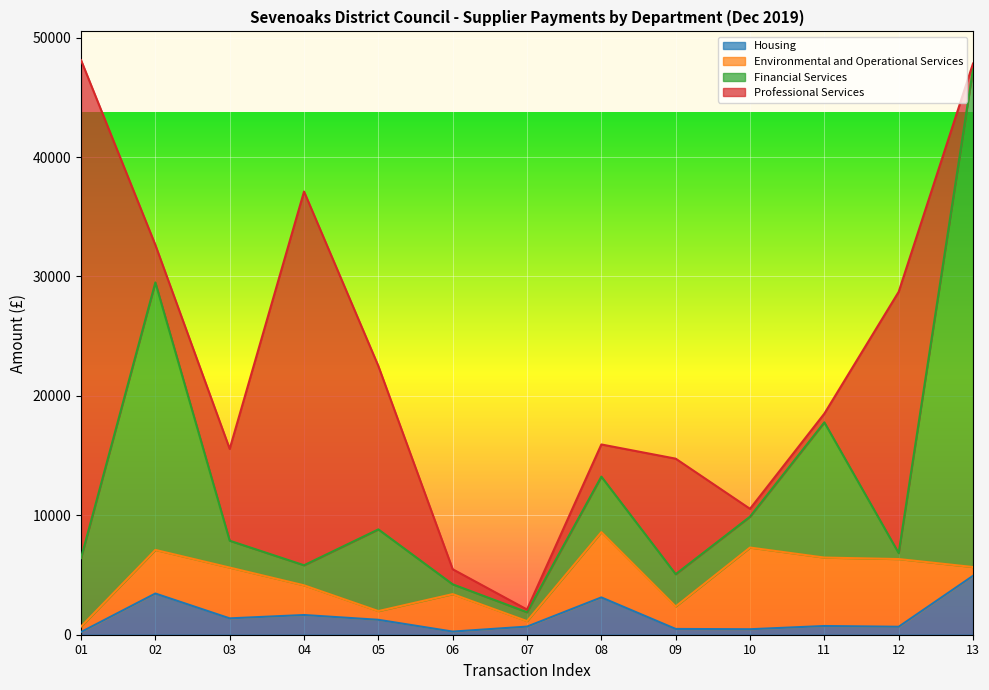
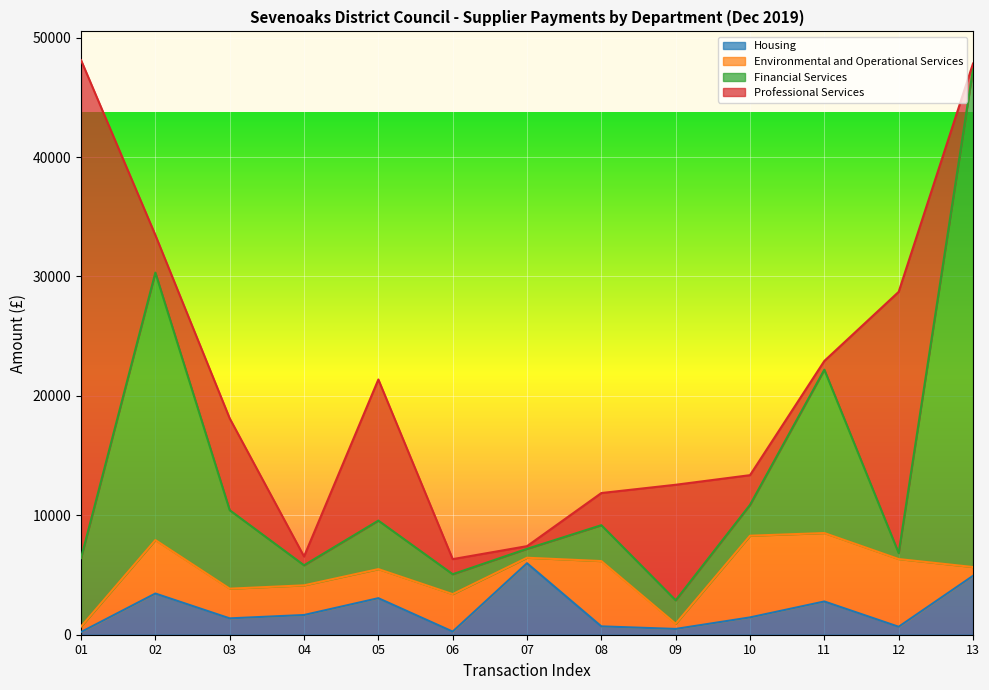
Environmental and Operational Services, 02: 3700 -> 4500
Environmental and Operational Services, 03: 4300 -> 2500
Financial Services, 03: 2300 -> 6600
Professional Services, 04: 31300 -> 700
Housing, 05: 1300 -> 3100
Environmental and Operational Services, 05: 700 -> 2400
Financial Services, 05: 6800 -> 4100
Professional Services, 05: 13700 -> 11800
Financial Services, 06: 800 -> 1700
Housing, 07: 700 -> 6000
Housing, 08: 3100 -> 700
Financial Services, 08: 4600 -> 3000
Environmental and Operational Services, 09: 1900 -> 400
Financial Services, 09: 2700 -> 2000
Housing, 10: 500 -> 1500
Professional Services, 10: 700 -> 2500
Housing, 11: 700 -> 2800
Financial Services, 11: 11300 -> 13700
